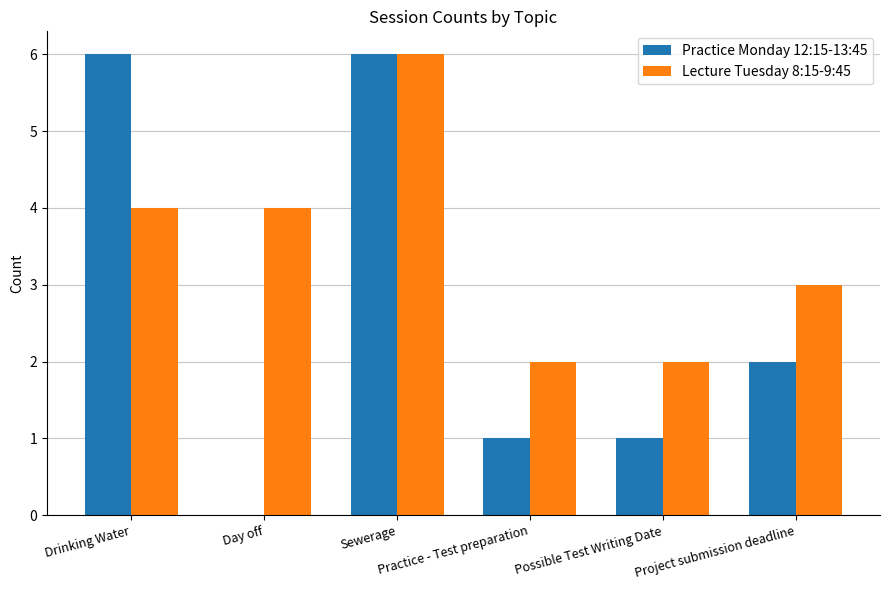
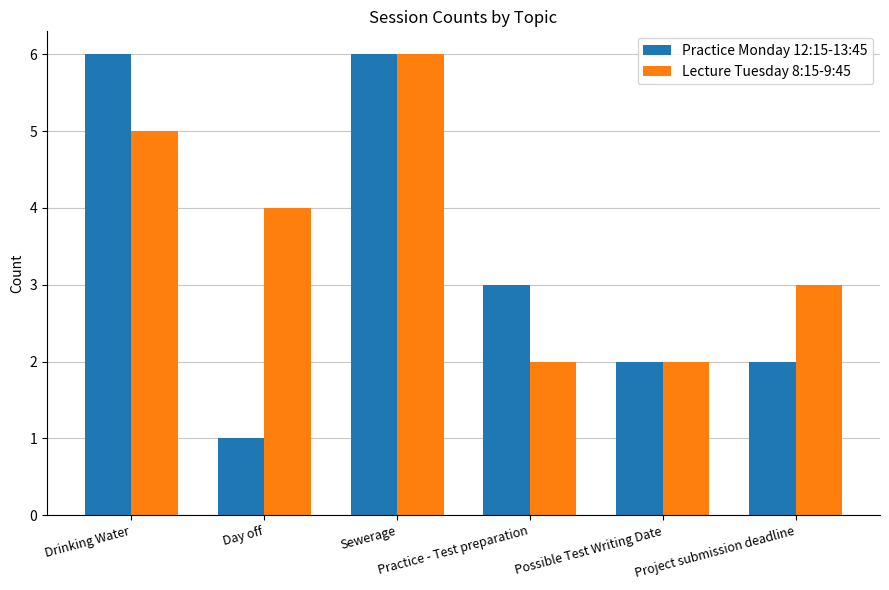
Lecture Tuesday 8:15-9:45, Drinking Water: 4 -> 5
Practice Monday 12:15-13:45, Day off: 0 -> 1
Practice Monday 12:15-13:45, Practice - Test preparation: 1 -> 3
Practice Monday 12:15-13:45, Possible Test Writing Date: 1 -> 2
